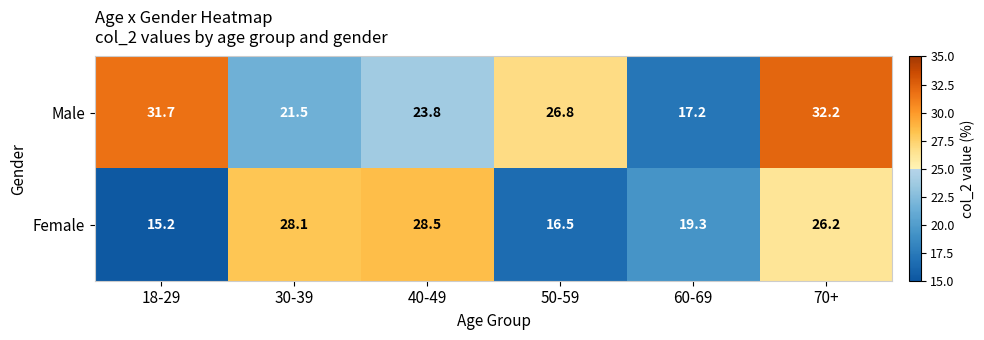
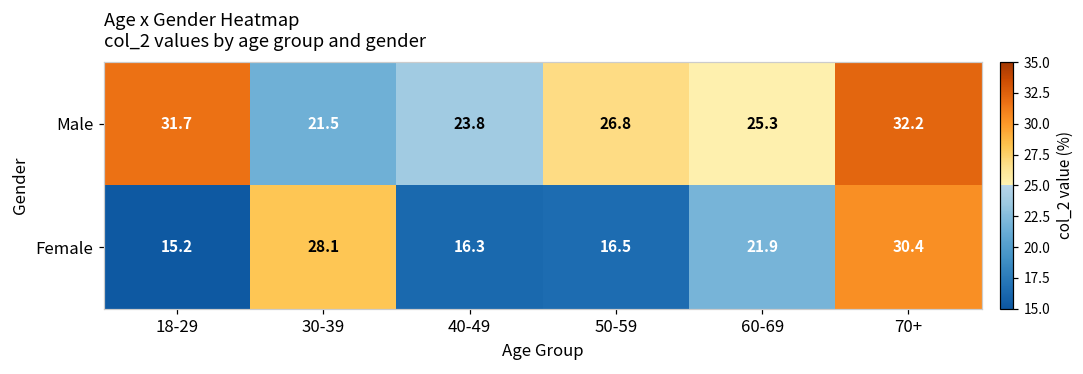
Male, 60-69: 17.2 -> 25.3
Female, 40-49: 28.5 -> 16.3
Female, 60-69: 19.3 -> 21.9
Female, 70+: 26.2 -> 30.4
